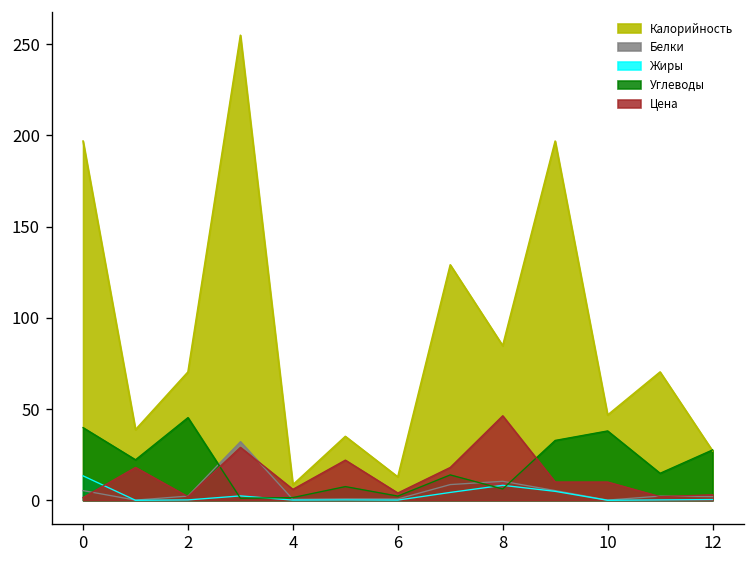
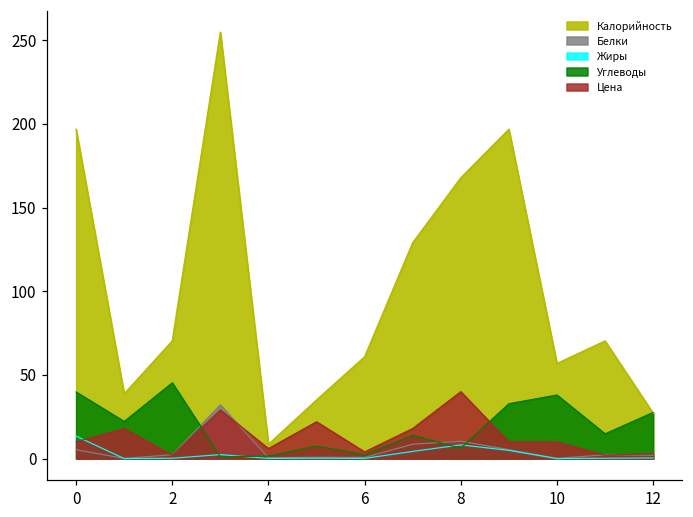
Цена, 0: 2 -> 10
Калорийность, 6: 13 -> 61
Калорийность, 8: 85 -> 168
Цена, 8: 46 -> 40
Калорийность, 10: 47 -> 57
